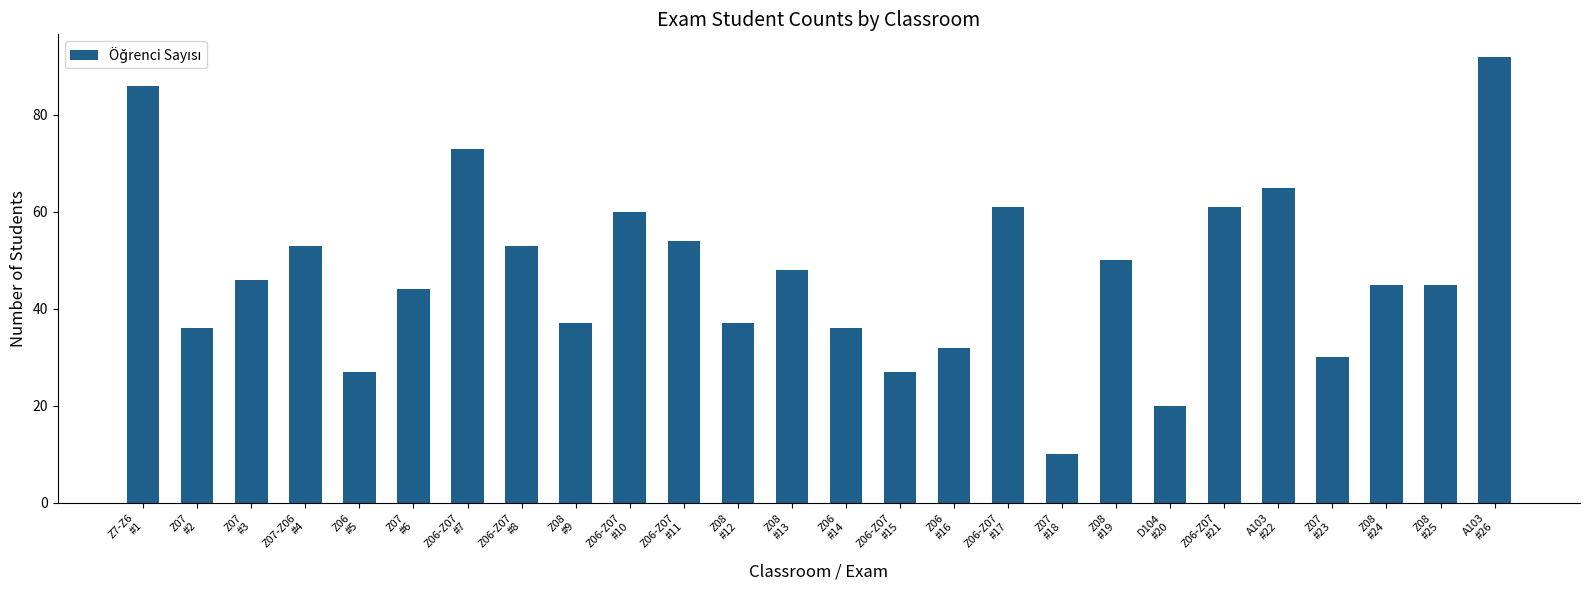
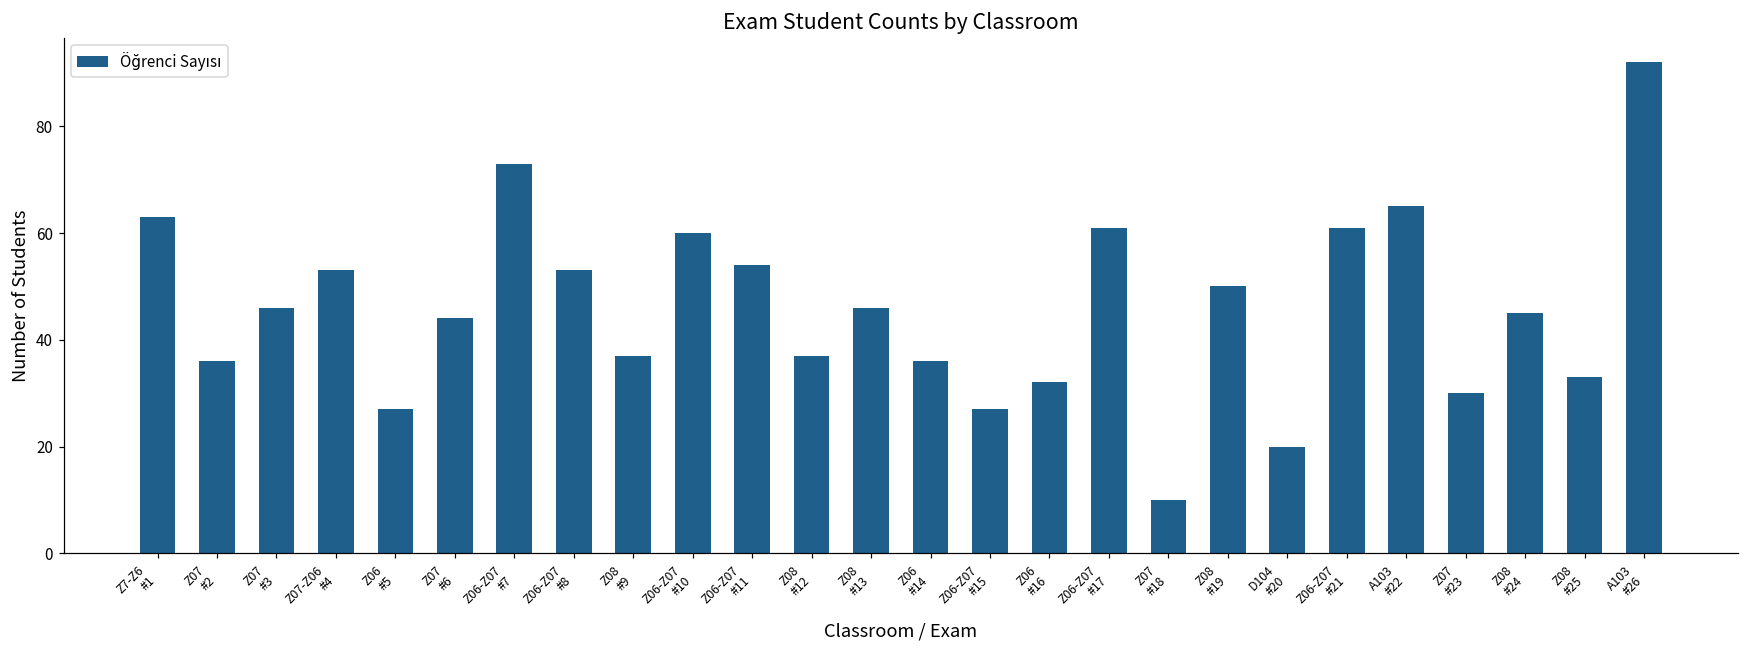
Z7-Z6 #1: 86 -> 63
Z08 #13: 48 -> 46
Z08 #25: 45 -> 33
